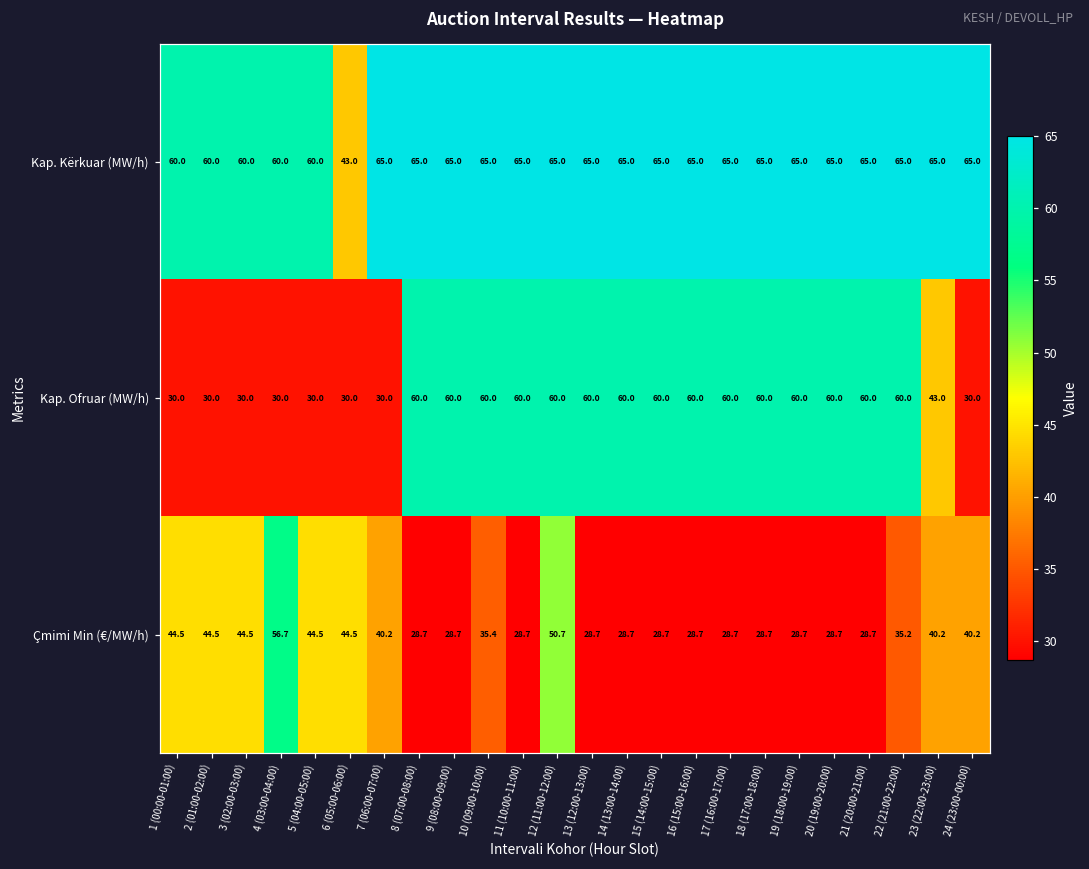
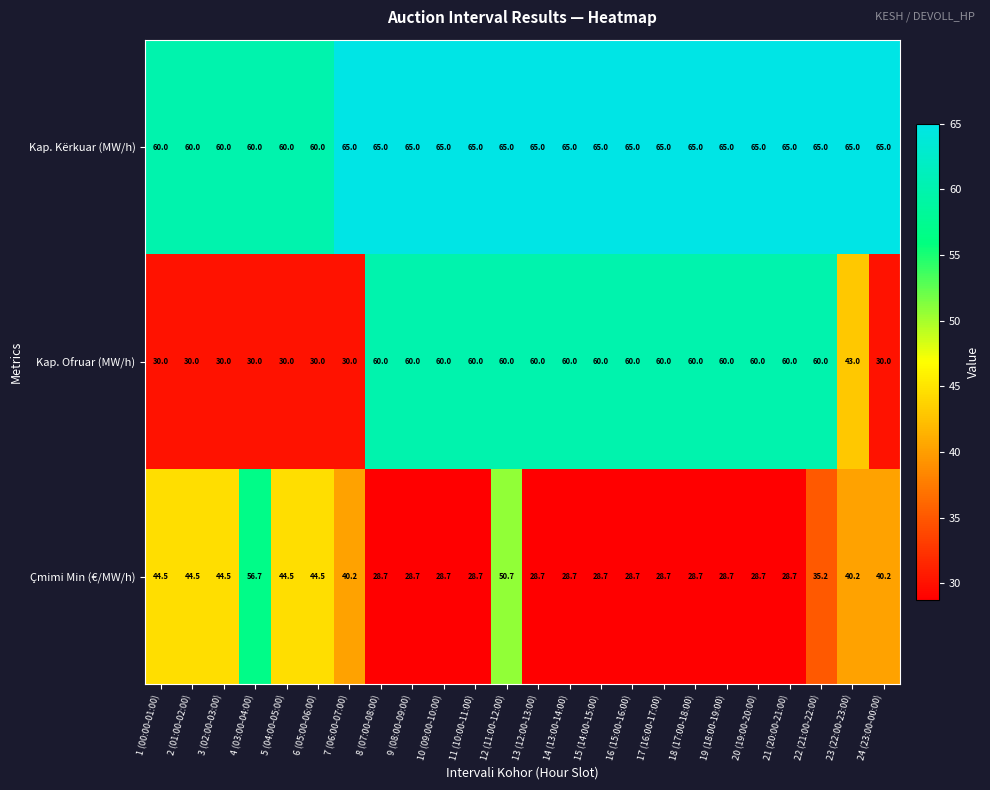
Kap. Kërkuar (MW/h), 6 (05:00-06:00): 43.0 -> 60.0
Çmimi Min (€/MW/h), 10 (09:00-10:00): 35.4 -> 28.7
